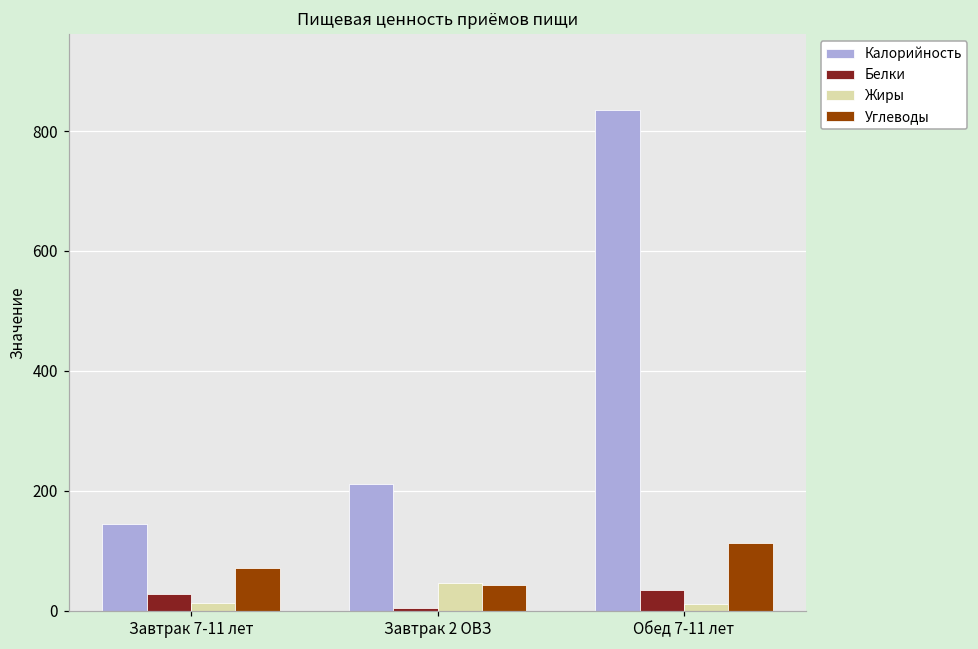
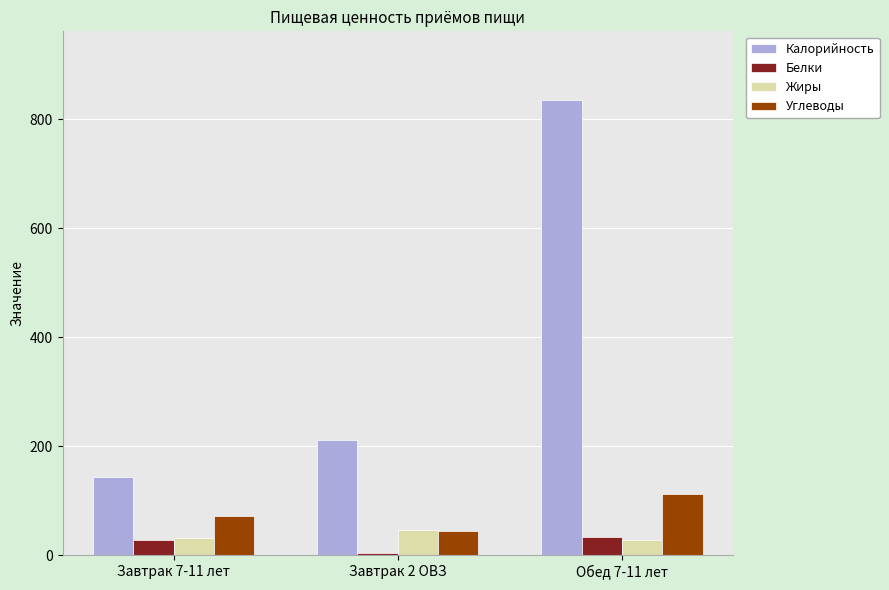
Жиры, Завтрак 7-11 лет: 10 -> 30
Жиры, Обед 7-11 лет: 10 -> 30
